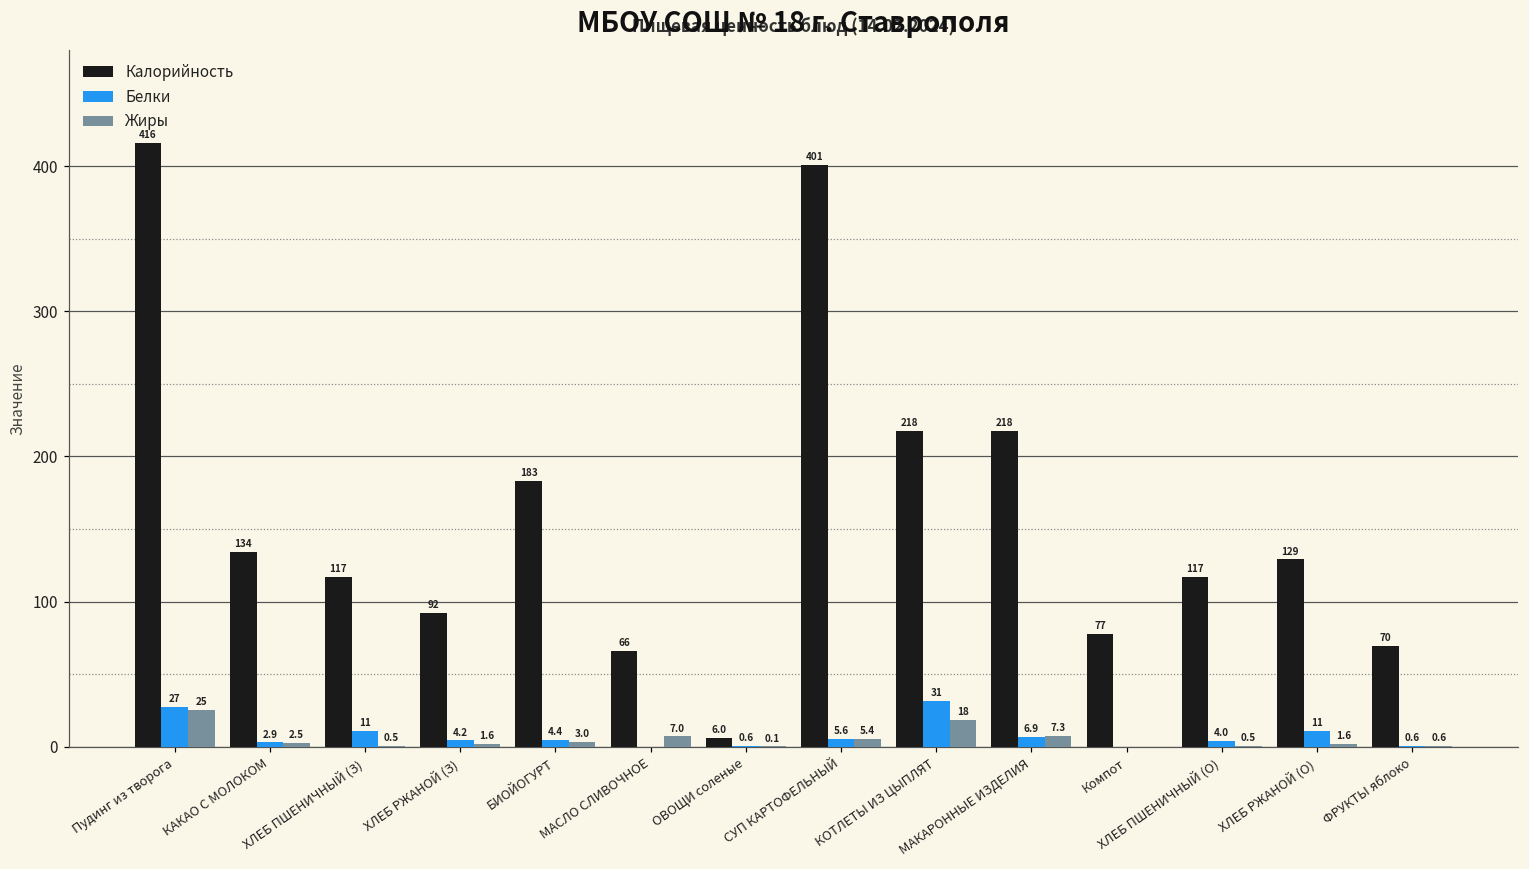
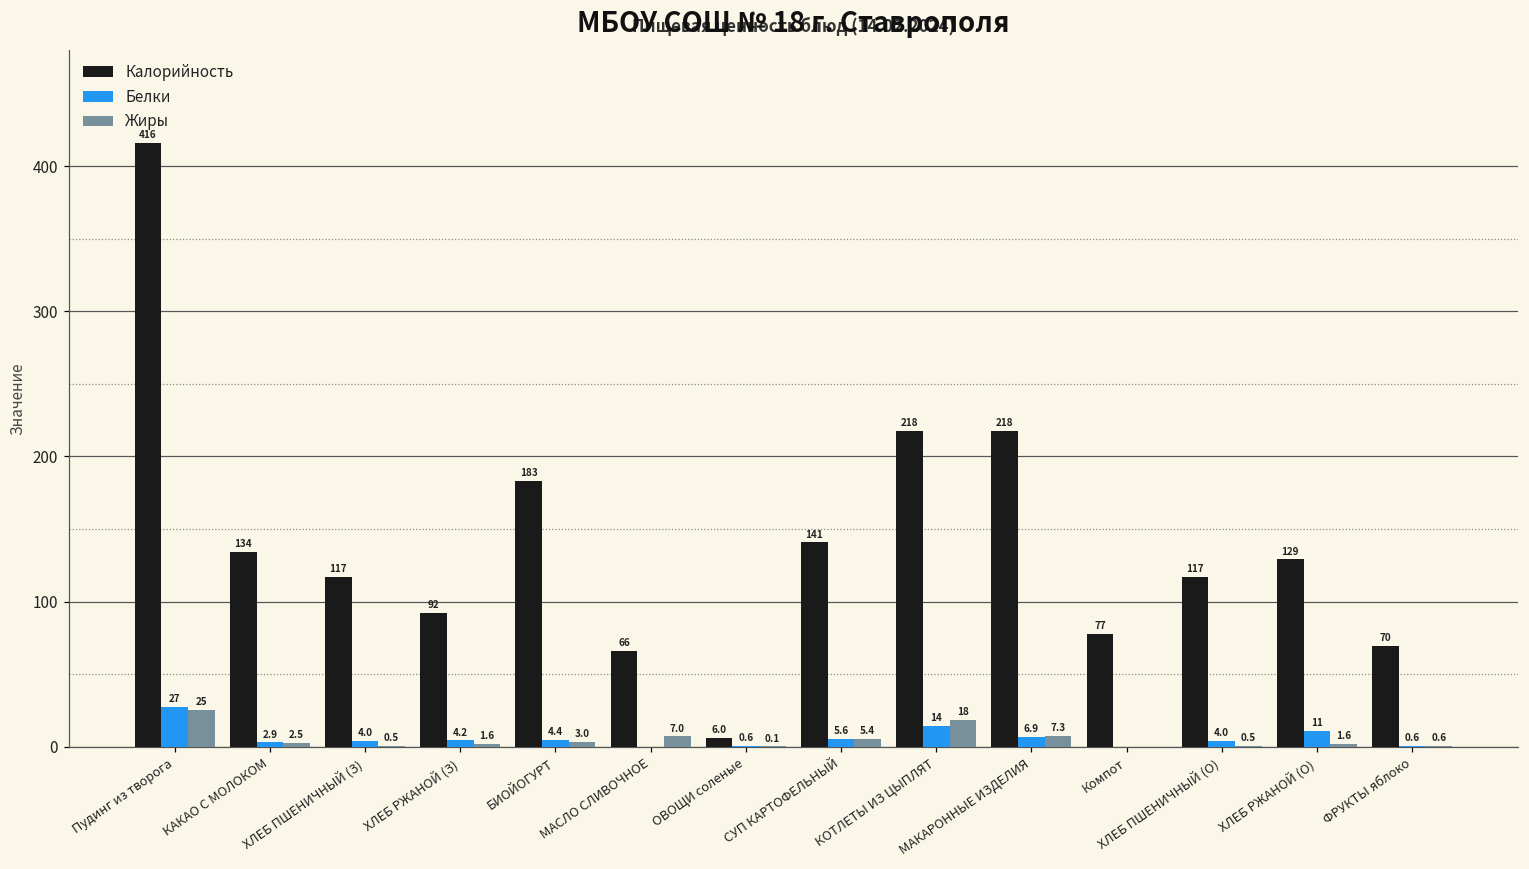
Белки, ХЛЕБ ПШЕНИЧНЫЙ (З): 11 -> 4.0
Калорийность, СУП КАРТОФЕЛЬНЫЙ: 401 -> 141
Белки, КОТЛЕТЫ ИЗ ЦЫПЛЯТ: 31 -> 14
